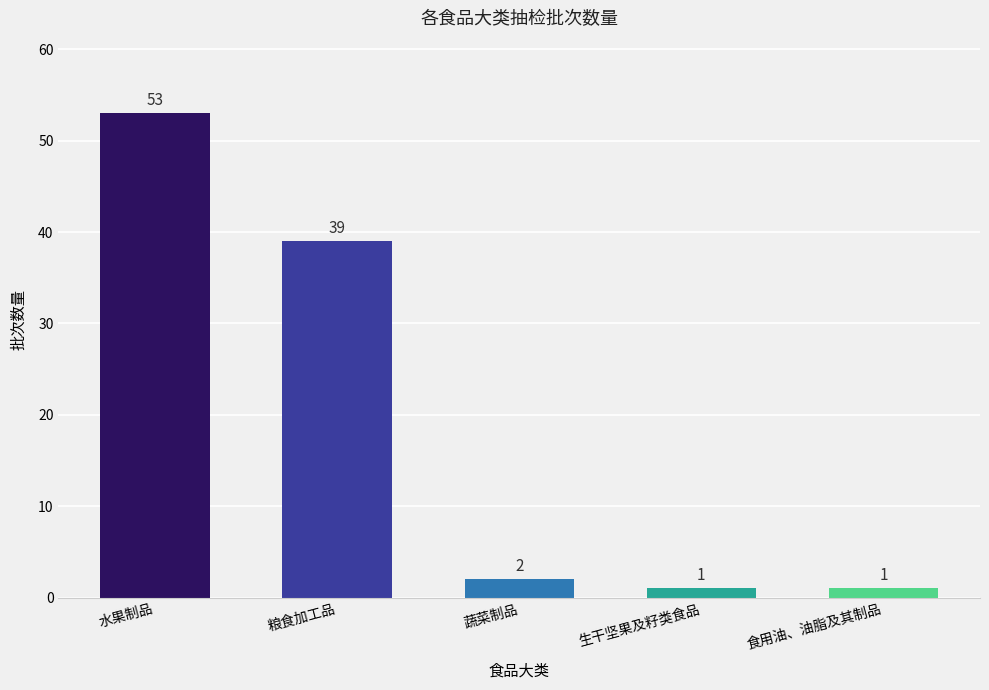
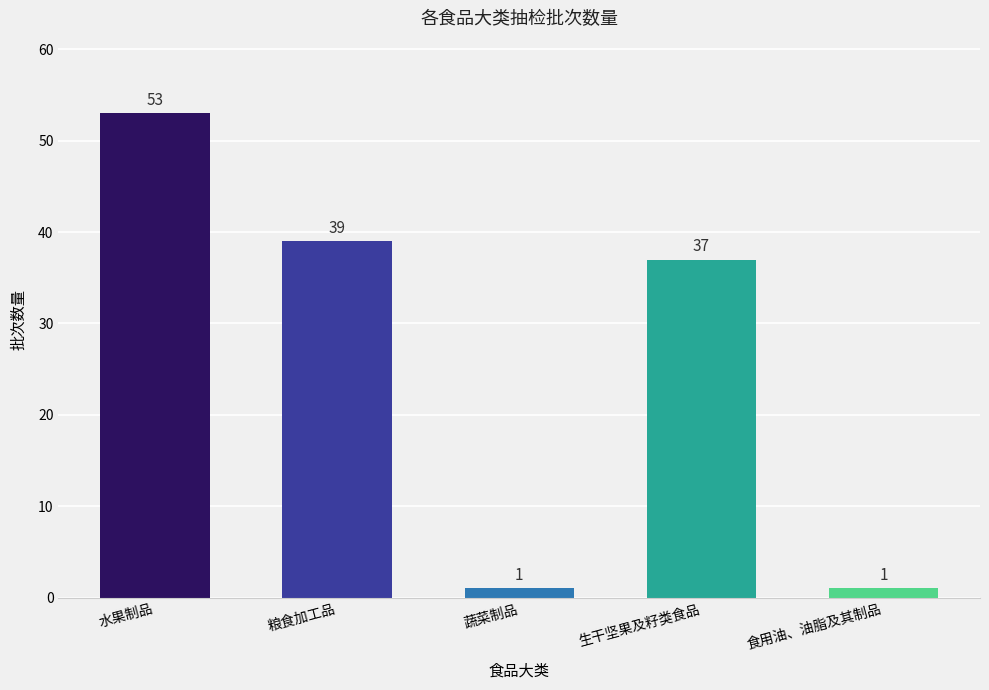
蔬菜制品: 2 -> 1
生干坚果及籽类食品: 1 -> 37
